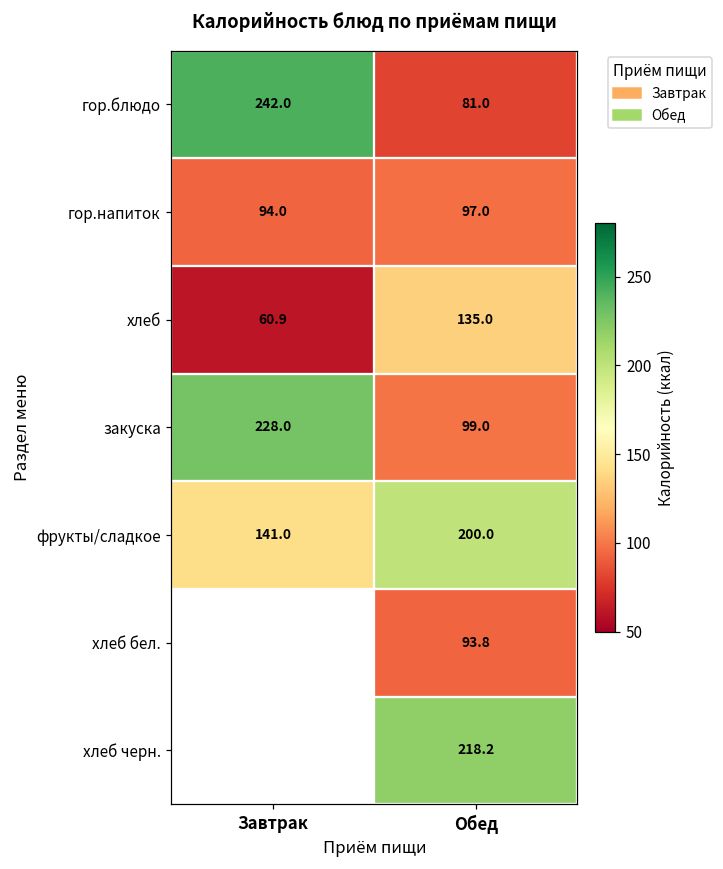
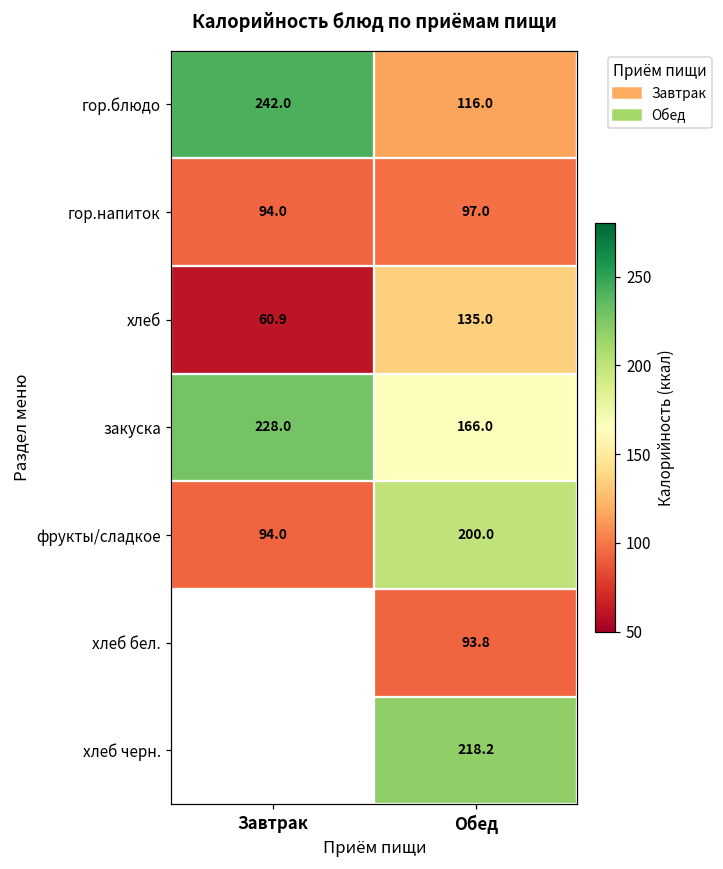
гор.блюдо, Обед: 81.0 -> 116.0
закуска, Обед: 99.0 -> 166.0
фрукты/сладкое, Завтрак: 141.0 -> 94.0
